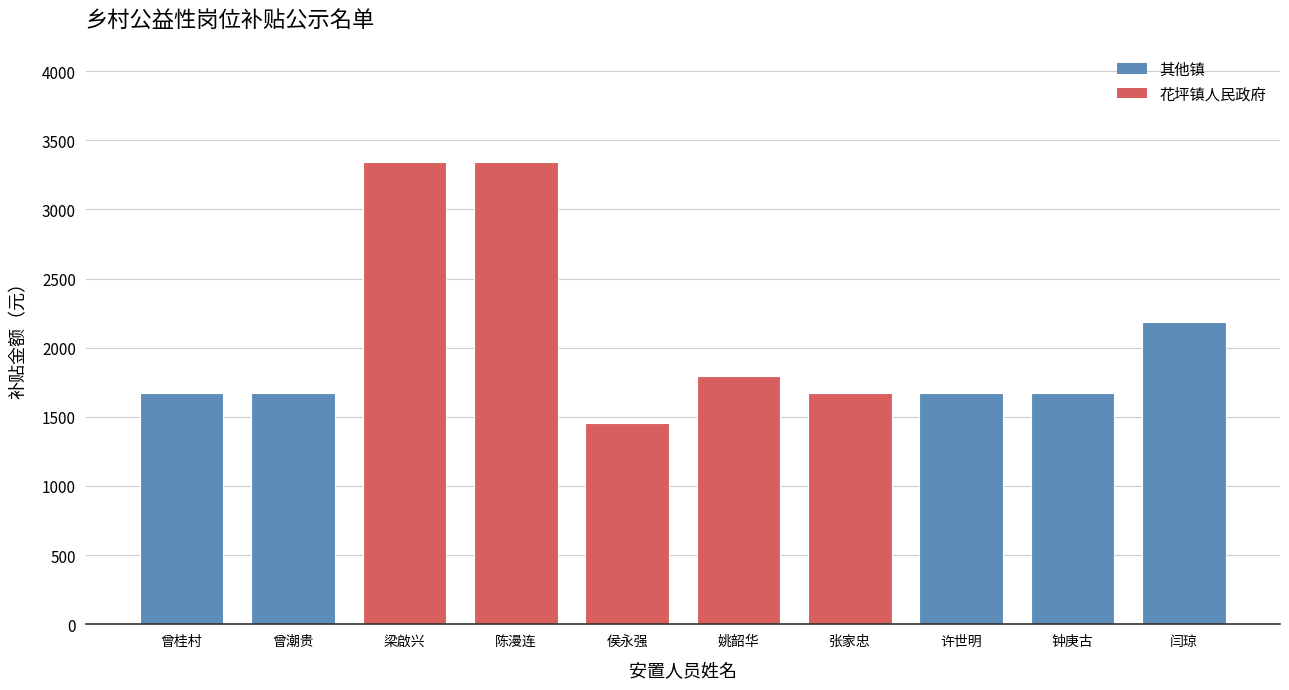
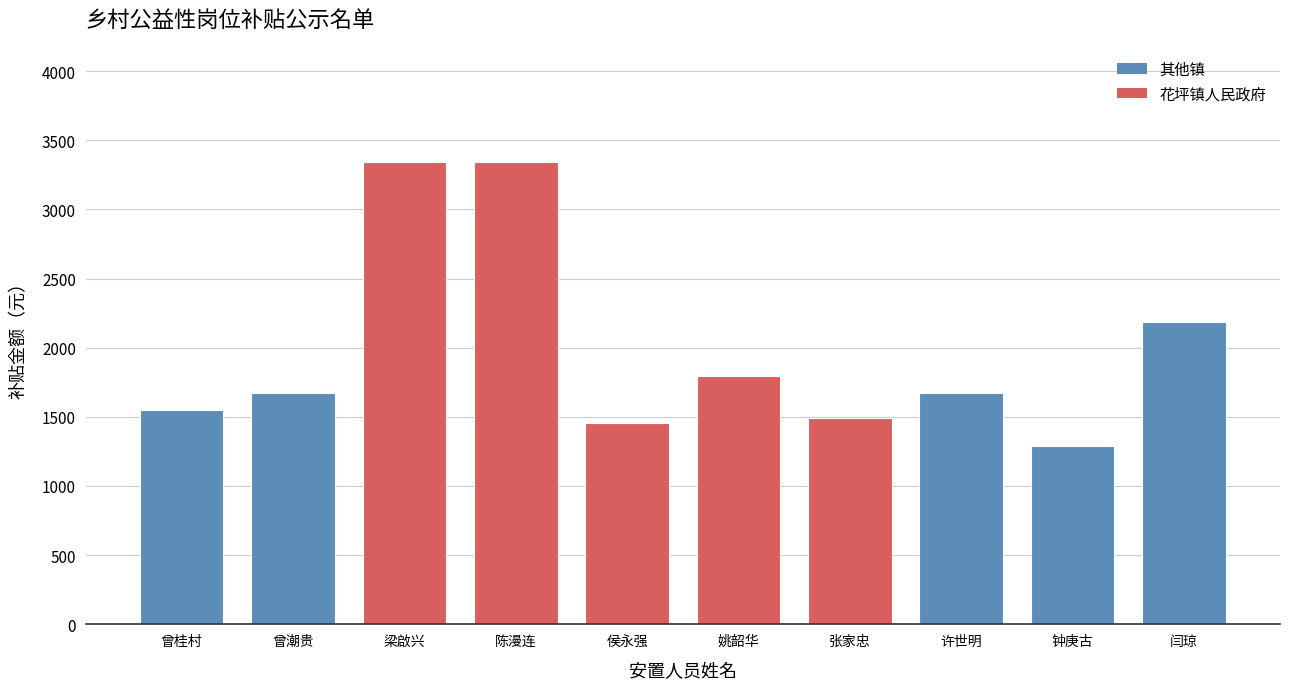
曾桂村: 1670 -> 1550
张家忠: 1670 -> 1490
钟庚古: 1670 -> 1290
